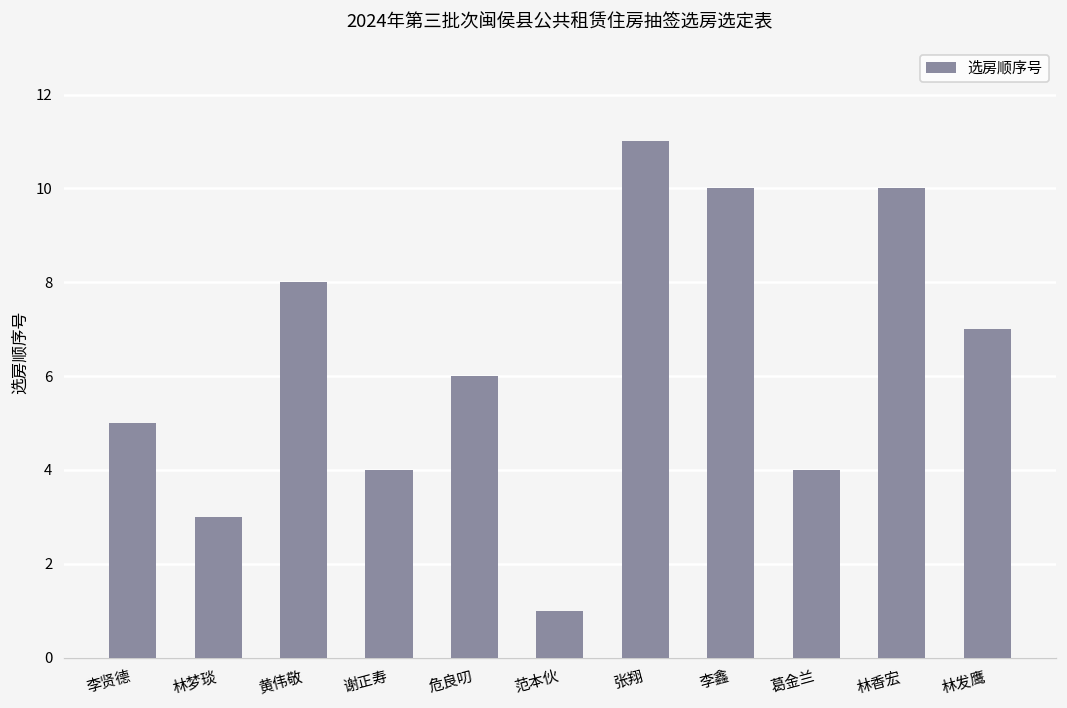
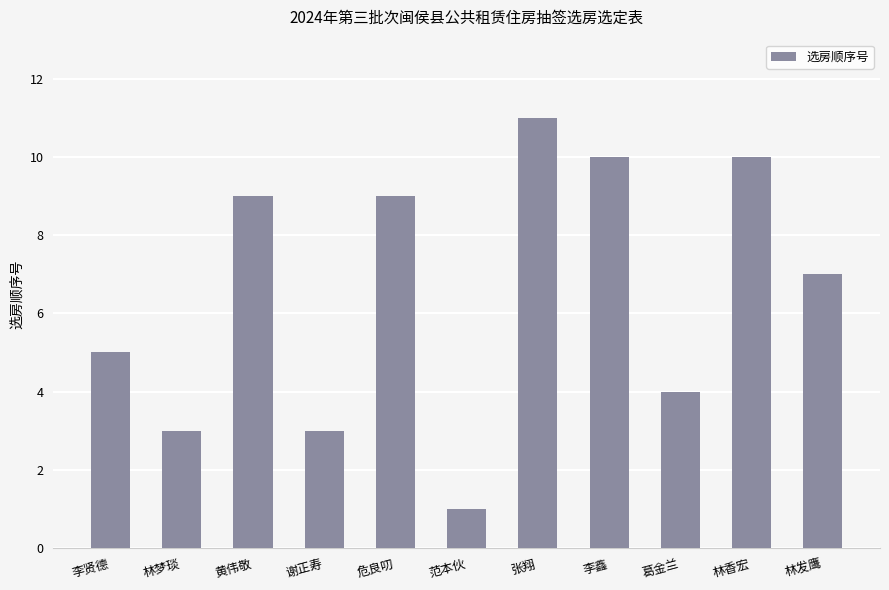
黄伟敬: 8 -> 9
谢正寿: 4 -> 3
危良叨: 6 -> 9
